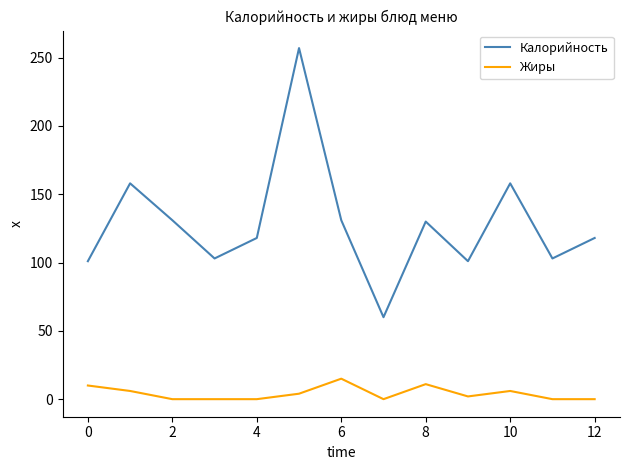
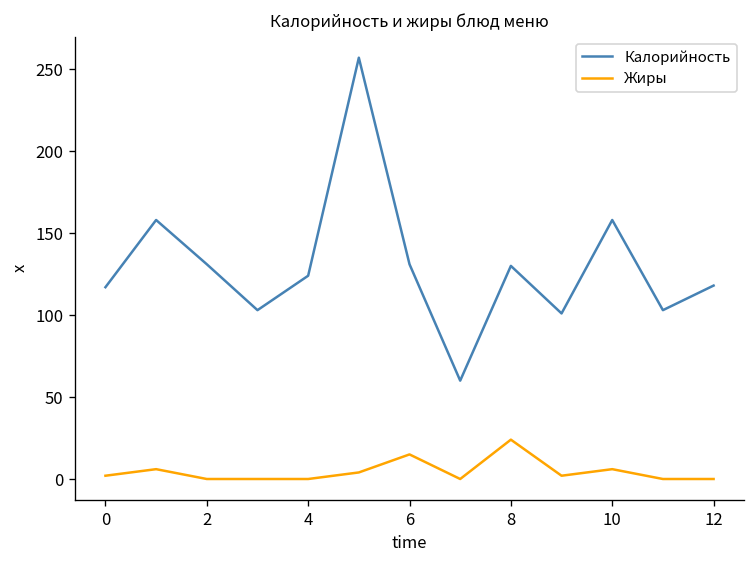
Калорийность, 0: 101 -> 117
Жиры, 0: 10 -> 2
Калорийность, 4: 118 -> 124
Жиры, 8: 11 -> 24
